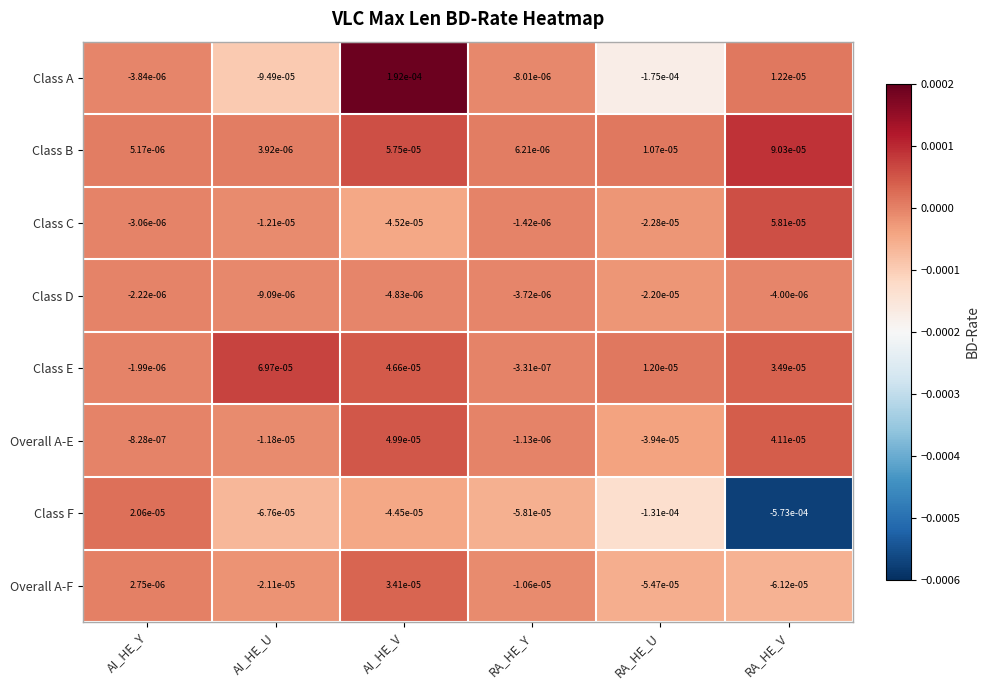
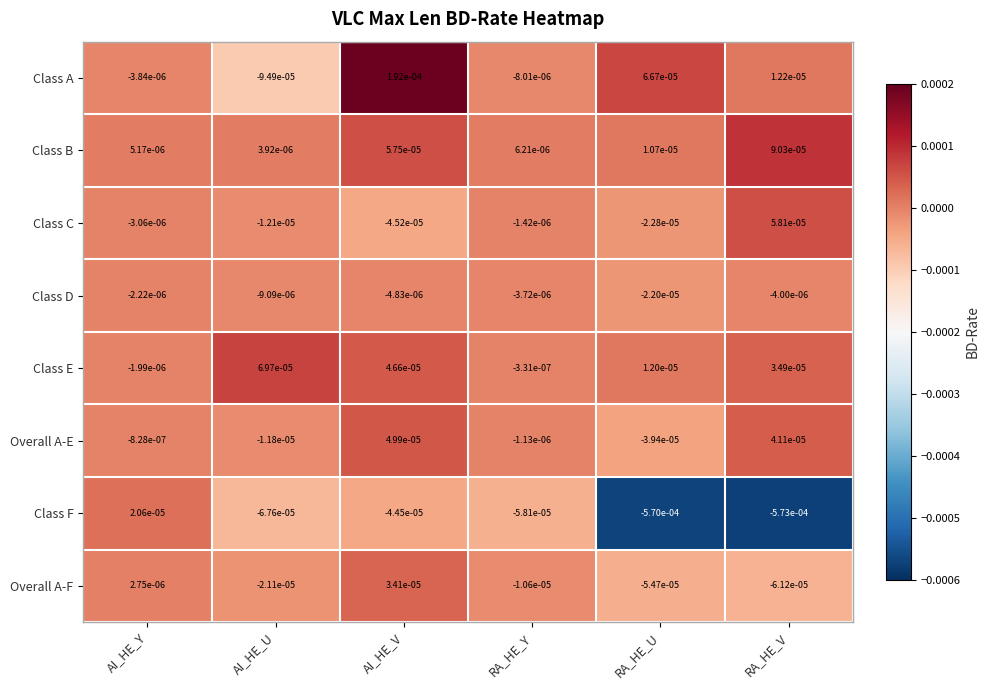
Class A, RA_HE_U: -1.75e-04 -> 6.67e-05
Class F, RA_HE_U: -1.31e-04 -> -5.70e-04
